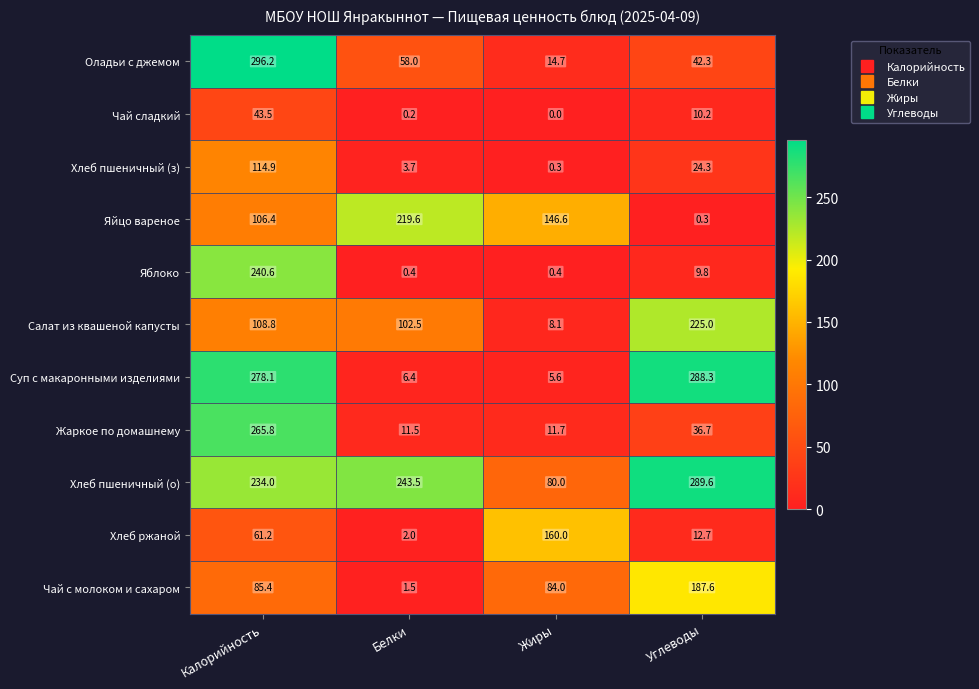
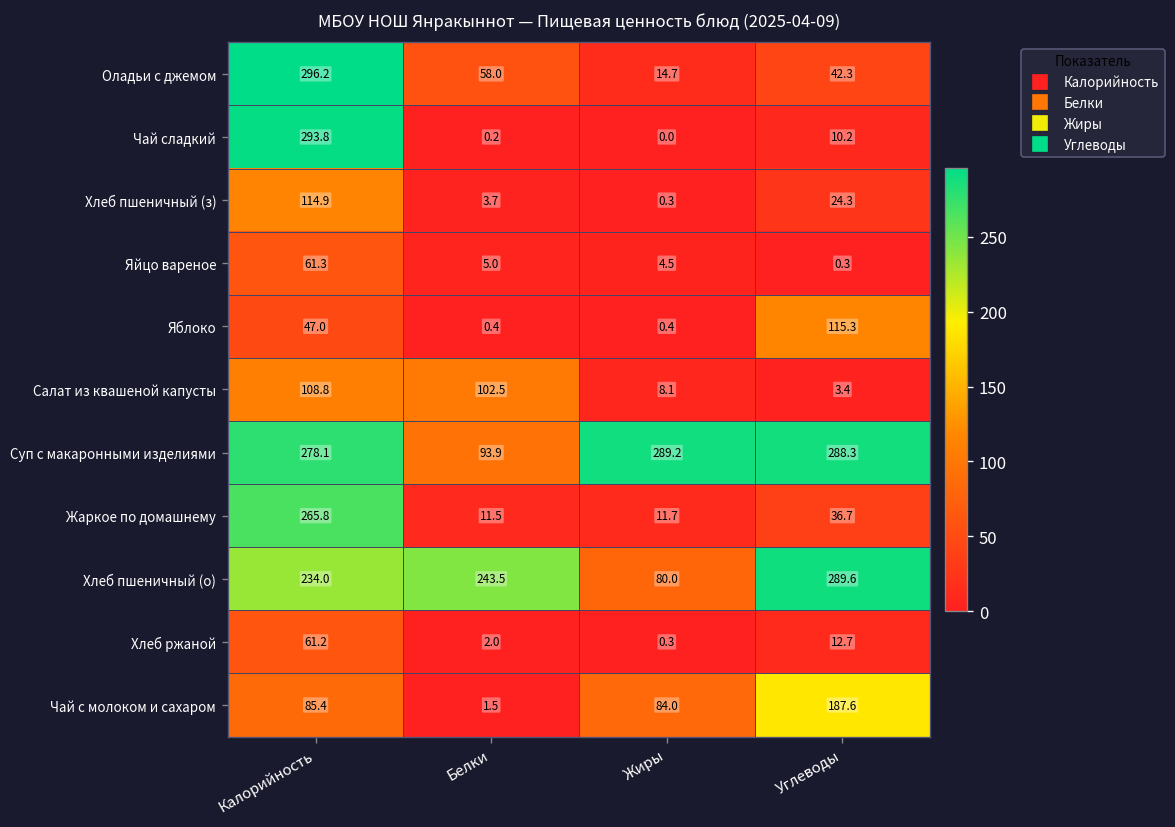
Чай сладкий, Калорийность: 43.5 -> 293.8
Яйцо вареное, Калорийность: 106.4 -> 61.3
Яйцо вареное, Белки: 219.6 -> 5.0
Яйцо вареное, Жиры: 146.6 -> 4.5
Яблоко, Калорийность: 240.6 -> 47.0
Яблоко, Углеводы: 9.8 -> 115.3
Салат из квашеной капусты, Углеводы: 225.0 -> 3.4
Суп с макаронными изделиями, Белки: 6.4 -> 93.9
Суп с макаронными изделиями, Жиры: 5.6 -> 289.2
Хлеб ржаной, Жиры: 160.0 -> 0.3
